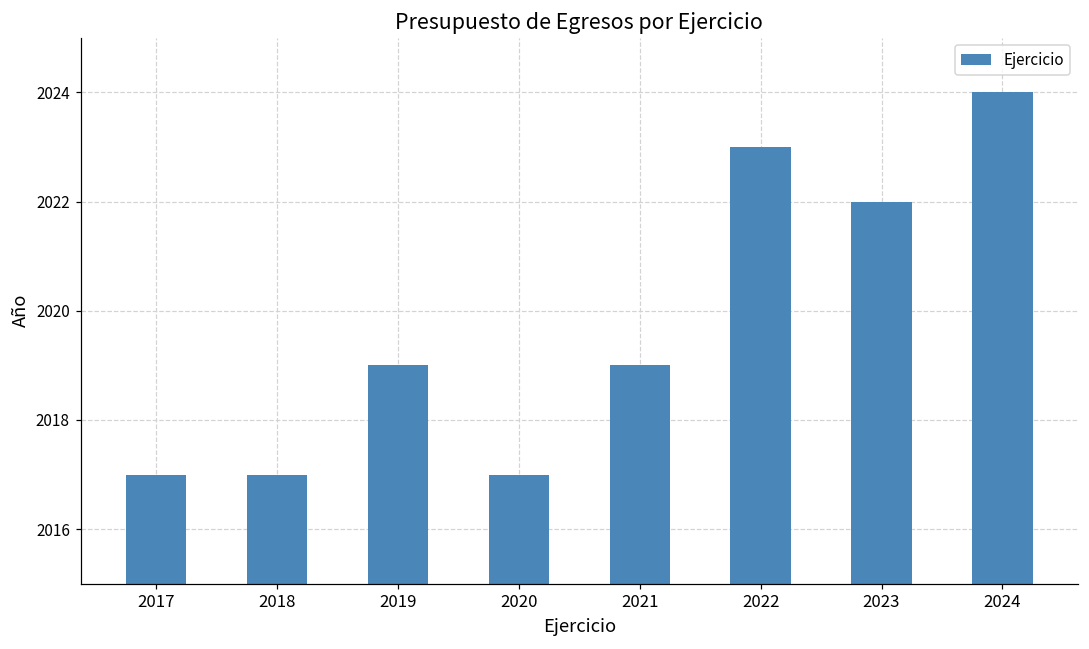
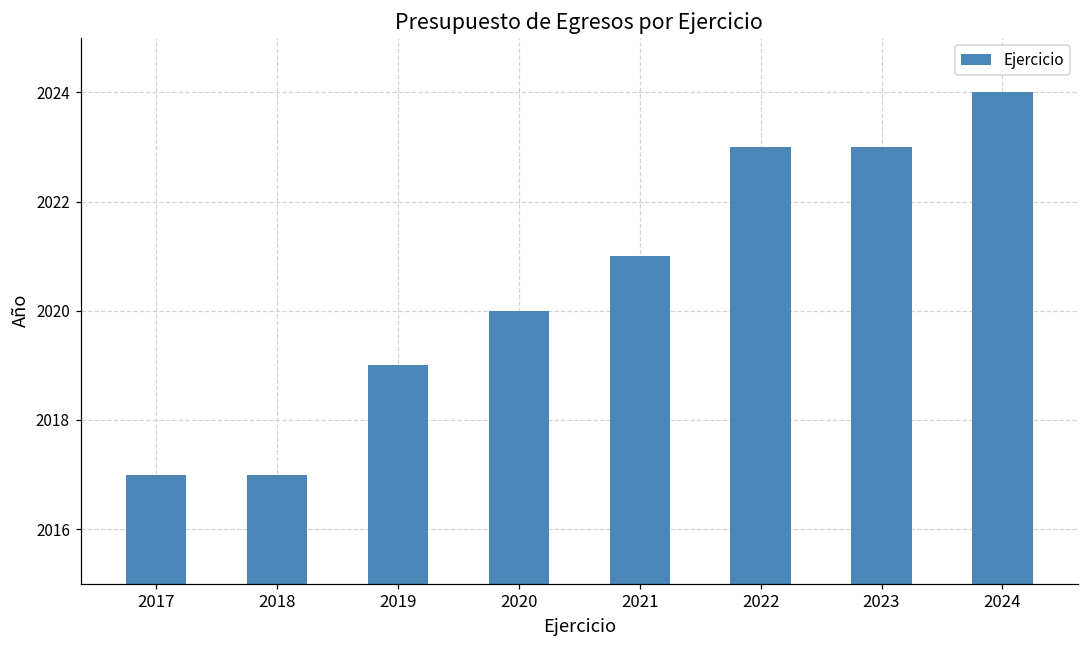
2020: 2017 -> 2020
2021: 2019 -> 2021
2023: 2022 -> 2023
